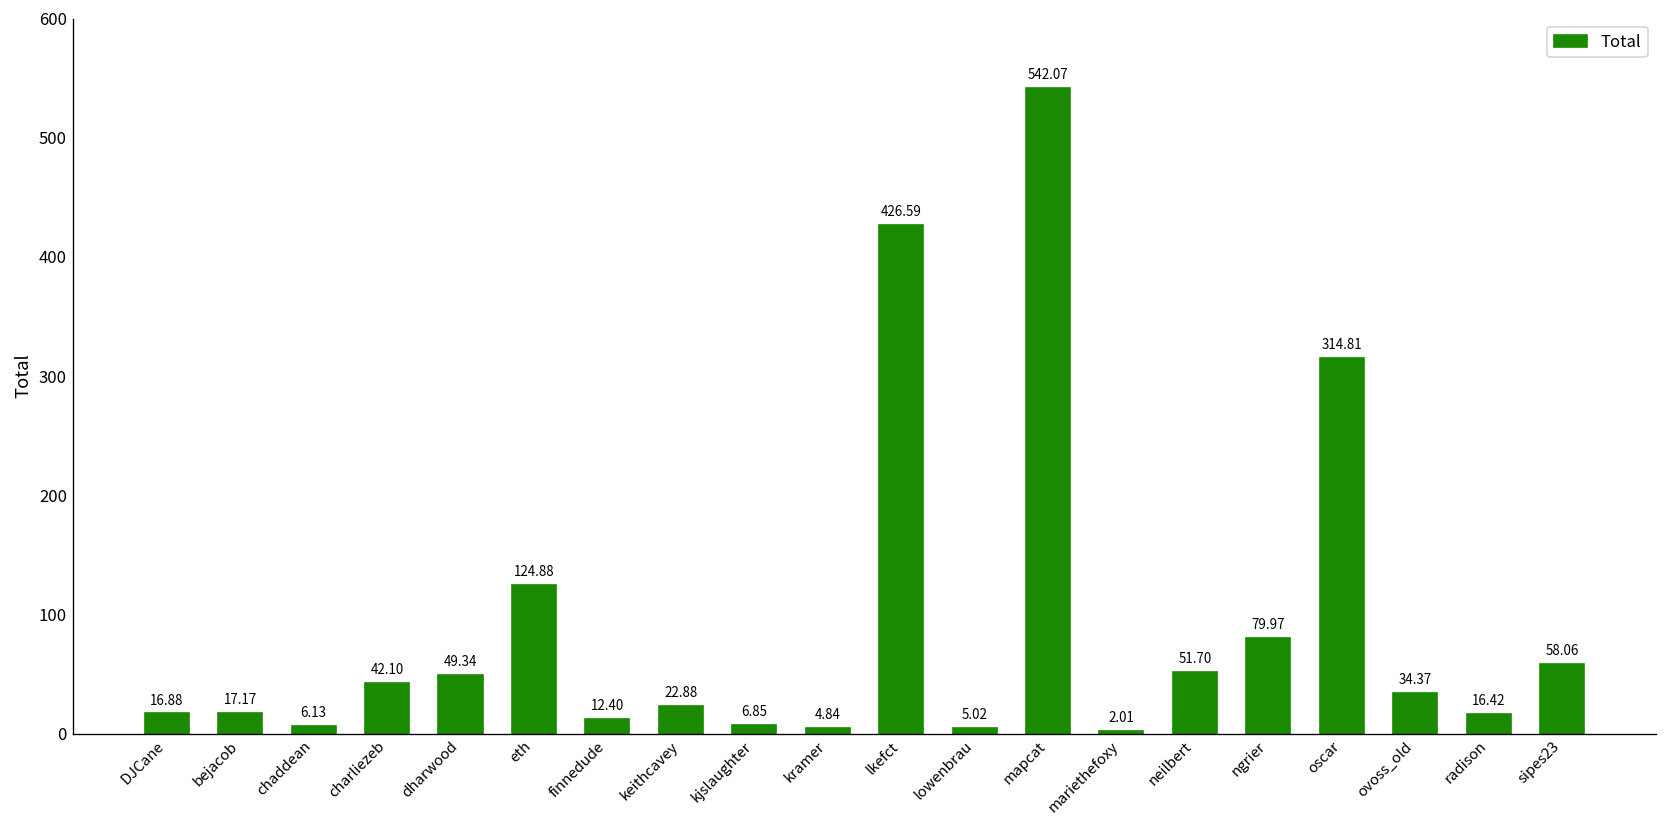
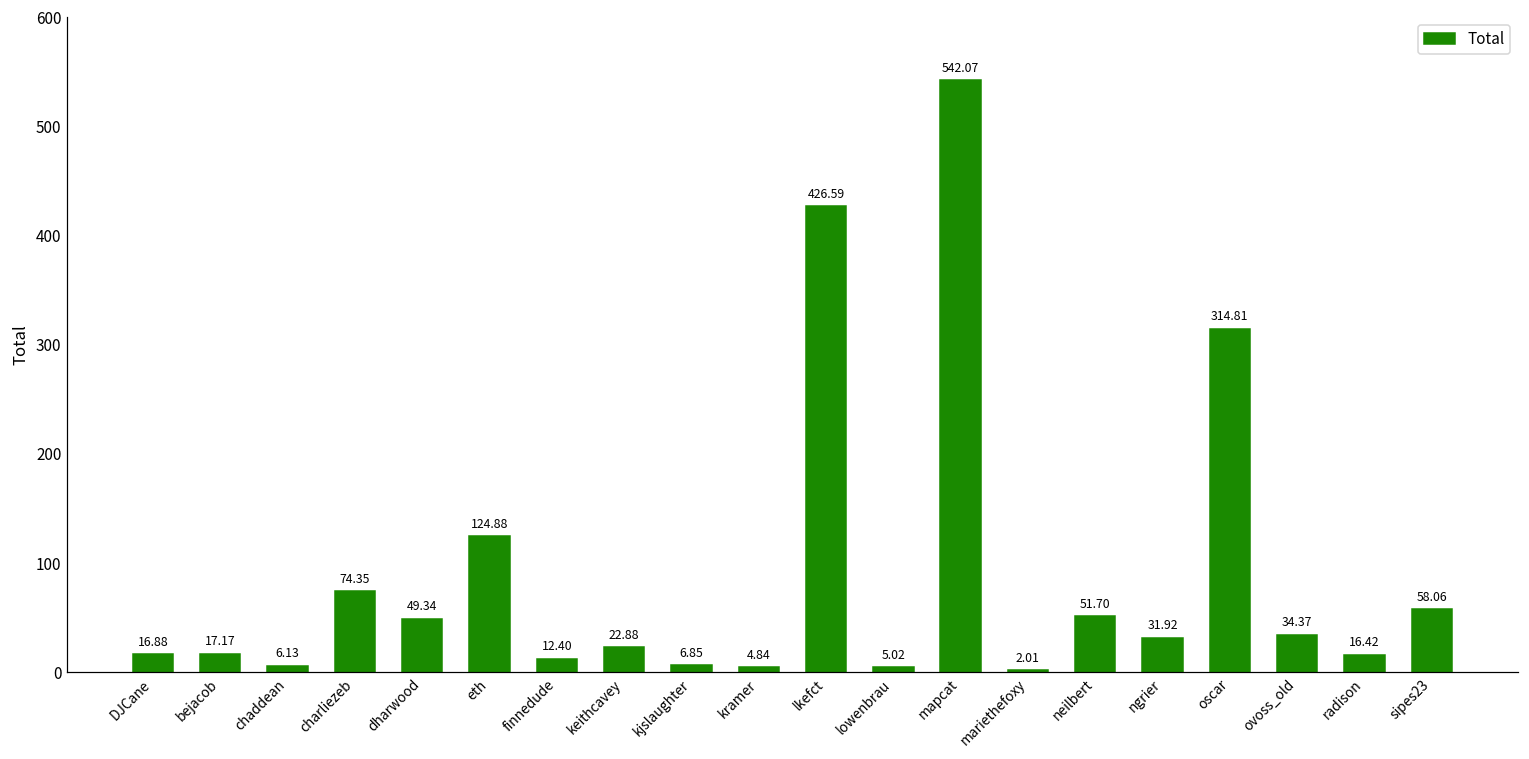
charliezeb: 42.10 -> 74.35
ngrier: 79.97 -> 31.92
